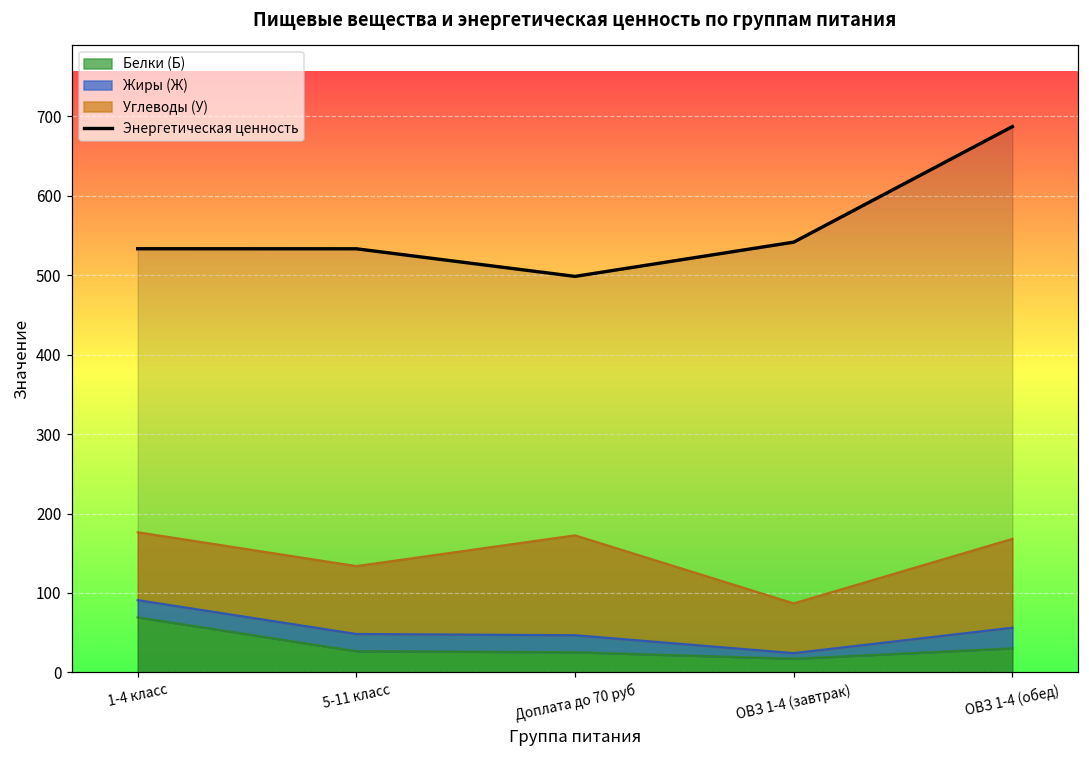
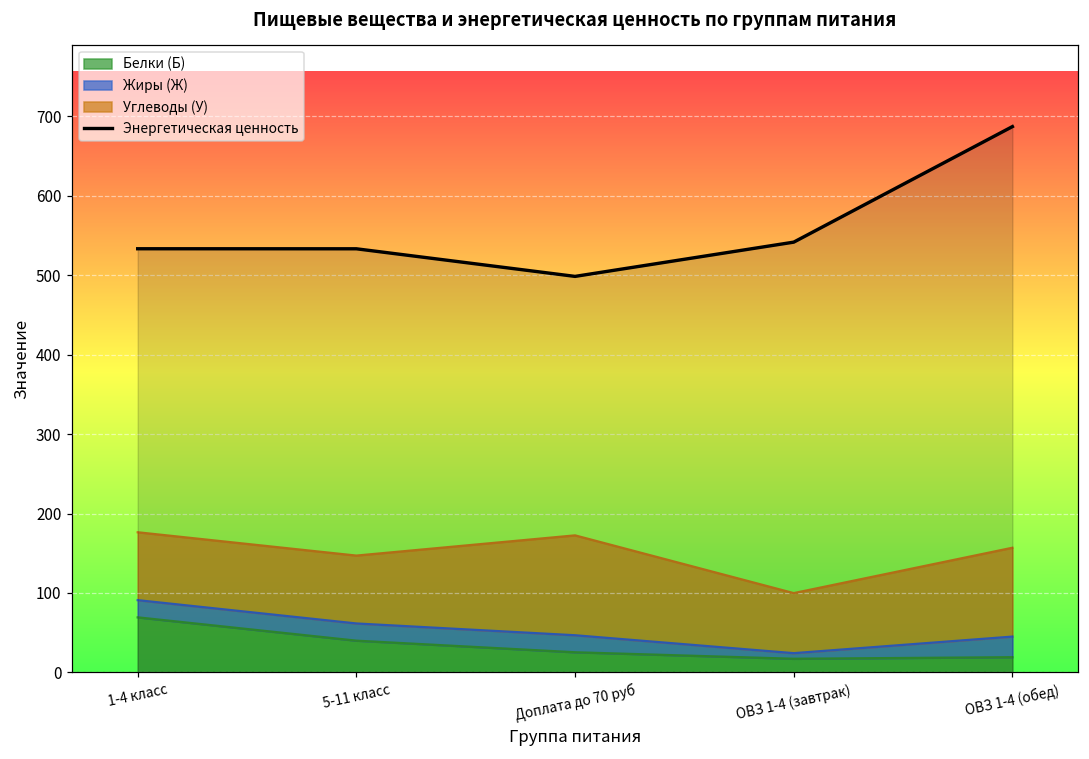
Белки (Б), 5-11 класс: 30 -> 40
Углеводы (У), ОВЗ 1-4 (завтрак): 60 -> 80
Белки (Б), ОВЗ 1-4 (обед): 30 -> 20
